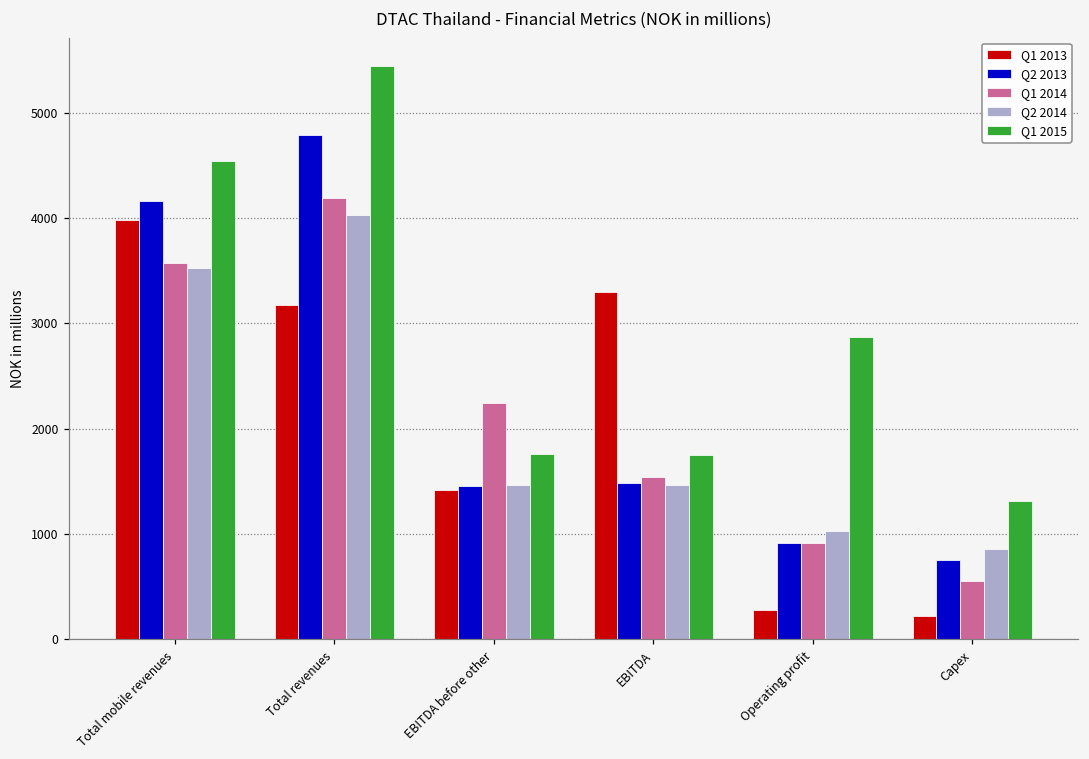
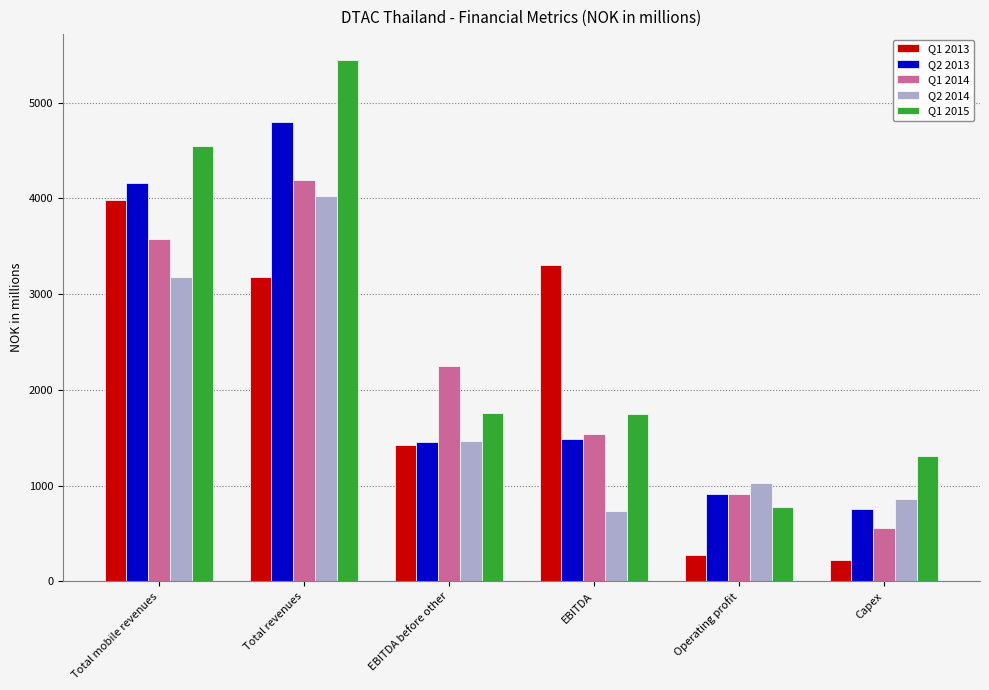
Q2 2014, Total mobile revenues: 3500 -> 3200
Q2 2014, EBITDA: 1500 -> 700
Q1 2015, Operating profit: 2900 -> 800
